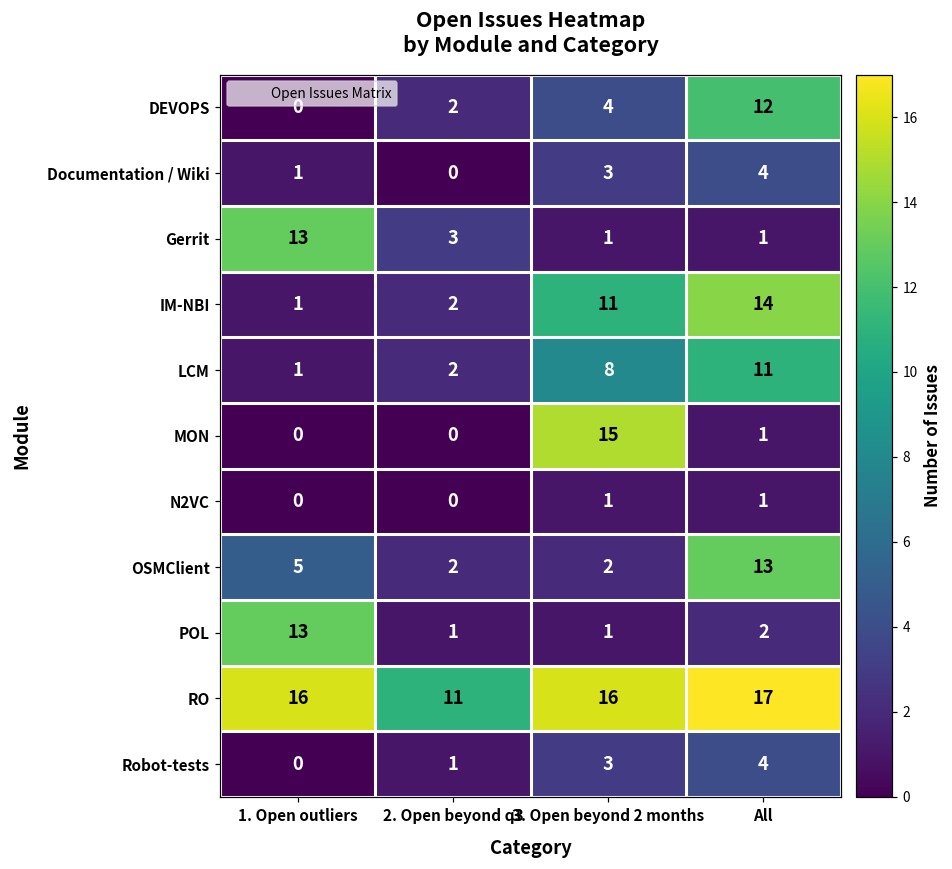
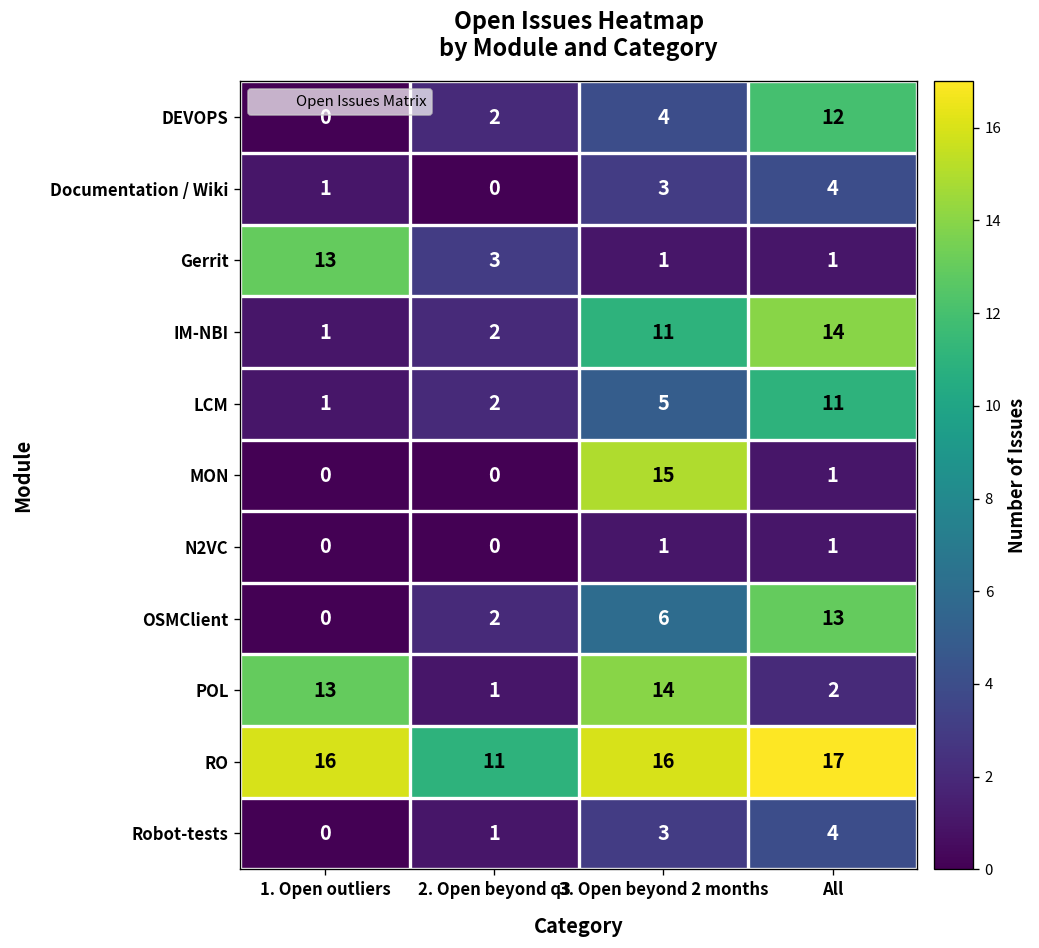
LCM, 3. Open beyond 2 months: 8 -> 5
OSMClient, 1. Open outliers: 5 -> 0
OSMClient, 3. Open beyond 2 months: 2 -> 6
POL, 3. Open beyond 2 months: 1 -> 14
